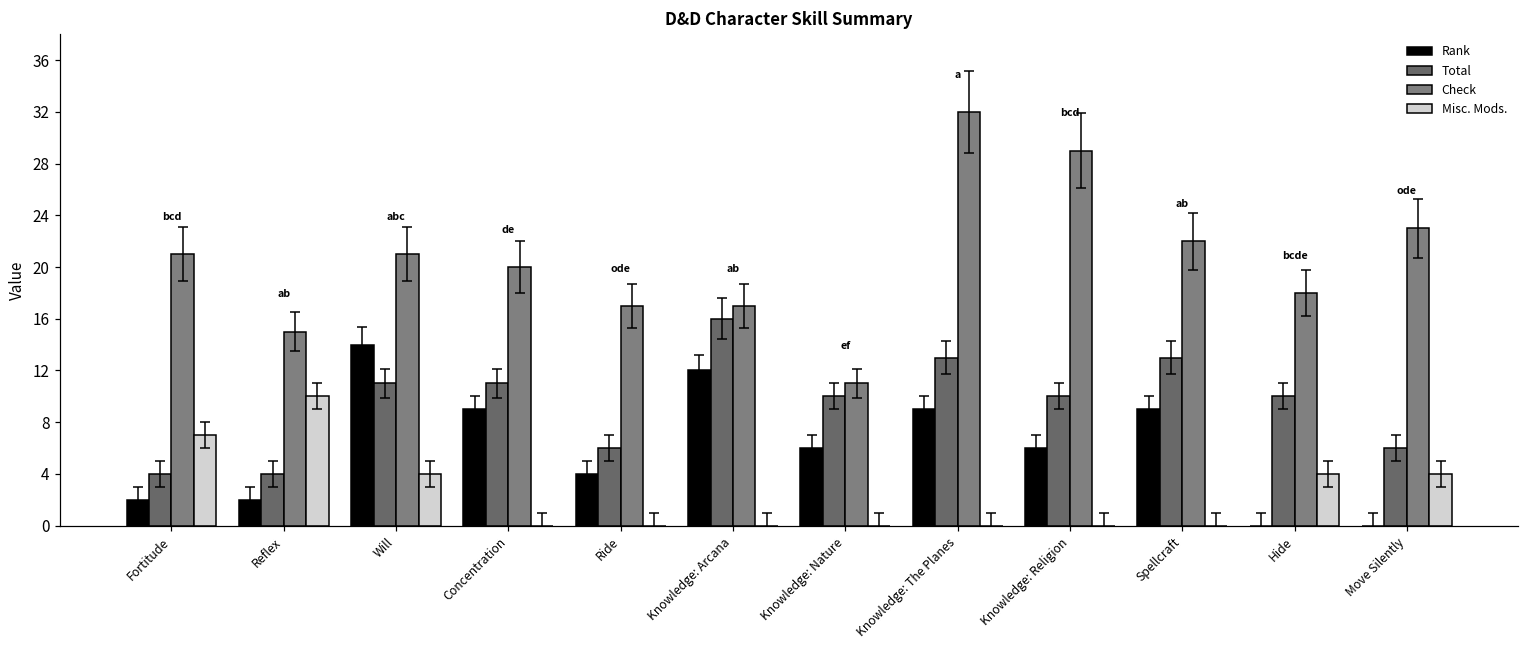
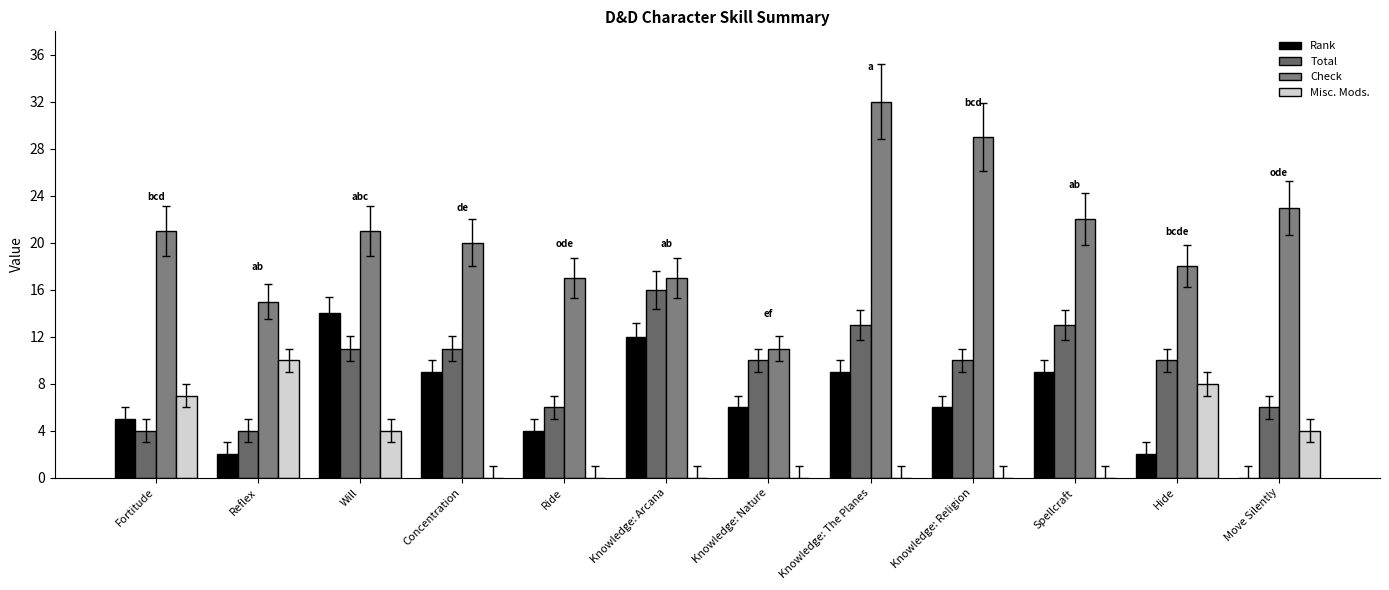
Rank, Fortitude: 2 -> 5
Rank, Hide: 0 -> 2
Misc. Mods., Hide: 4 -> 8
